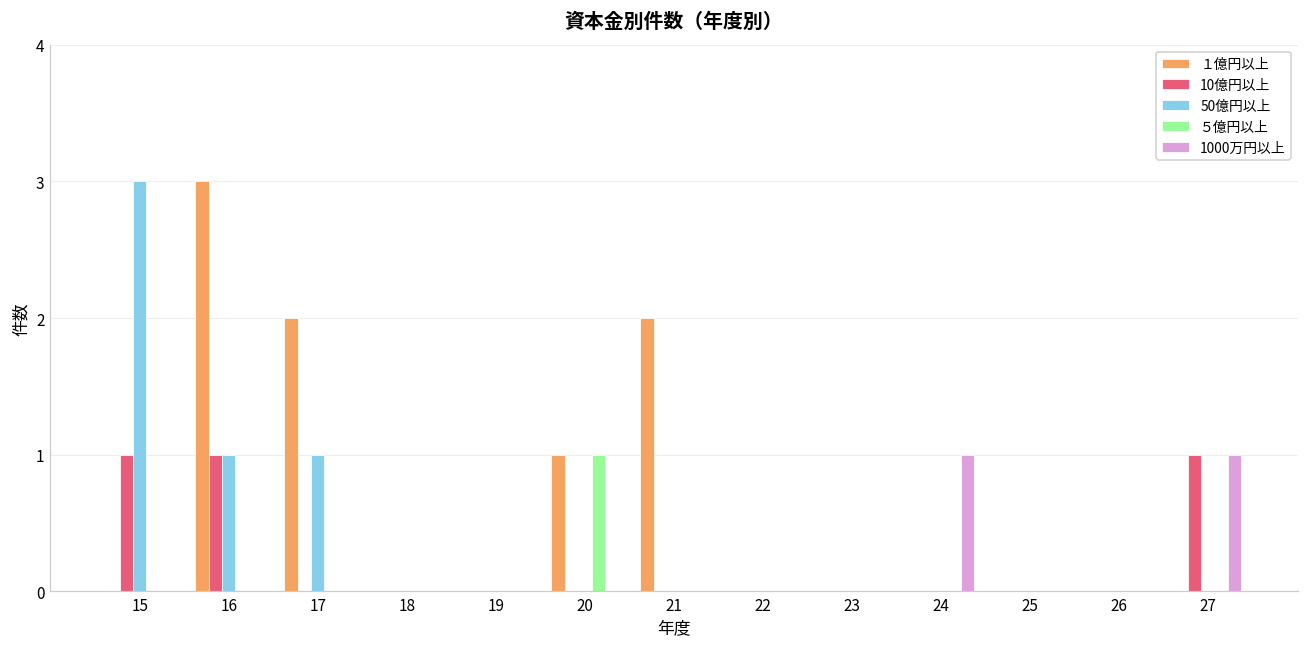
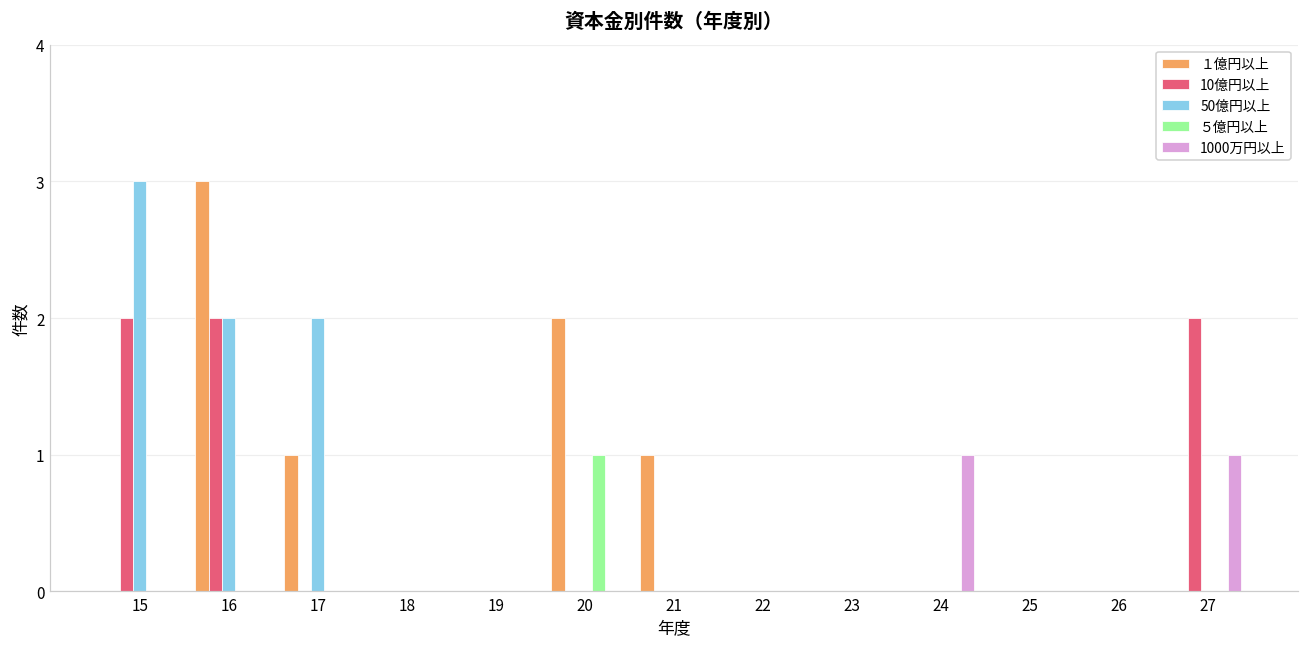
10億円以上, 15: 1 -> 2
10億円以上, 16: 1 -> 2
50億円以上, 16: 1 -> 2
１億円以上, 17: 2 -> 1
50億円以上, 17: 1 -> 2
１億円以上, 20: 1 -> 2
１億円以上, 21: 2 -> 1
10億円以上, 27: 1 -> 2
